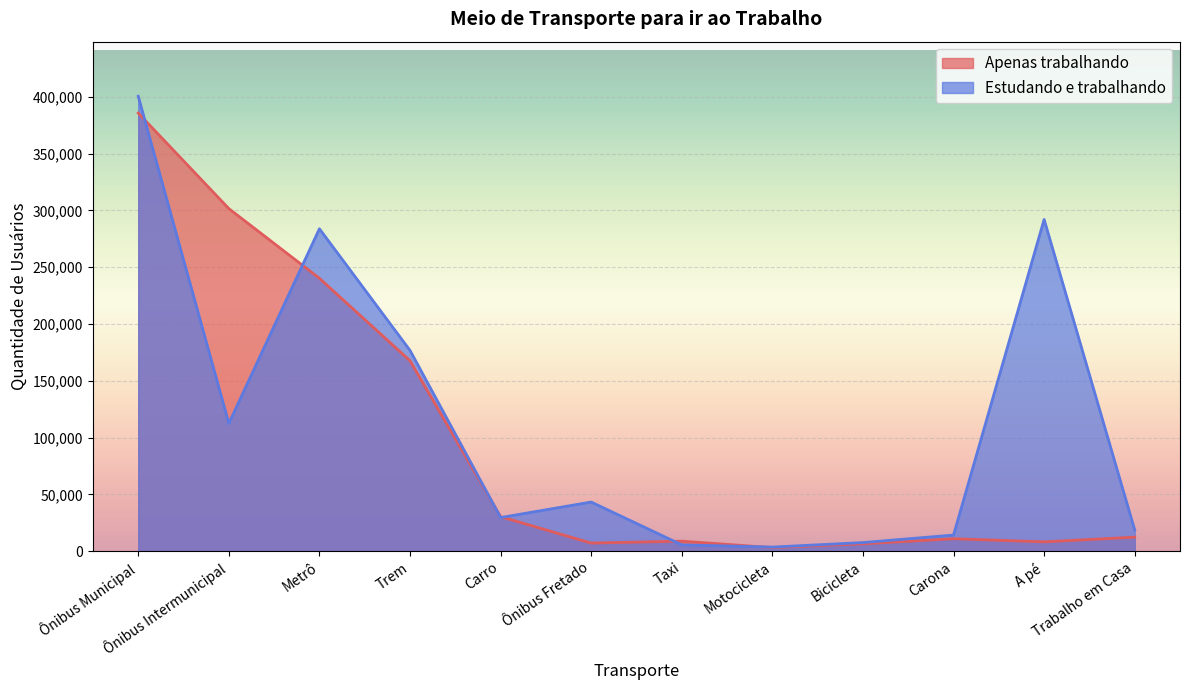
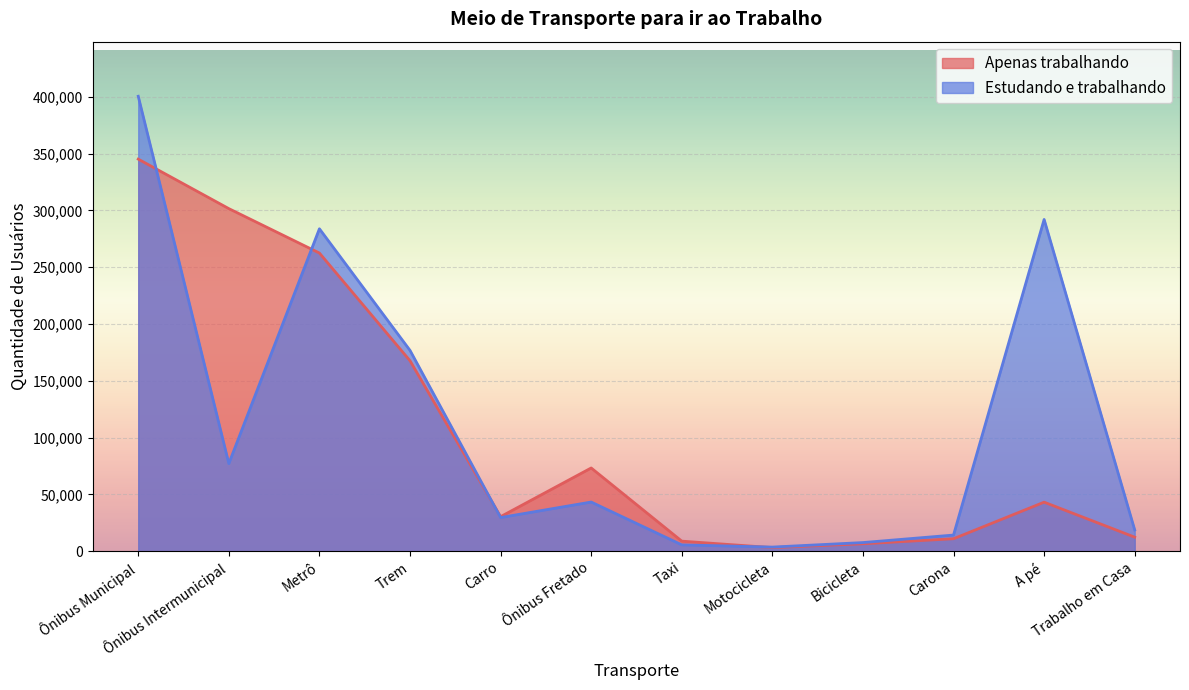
Apenas trabalhando, Ônibus Municipal: 386,000 -> 345,000
Estudando e trabalhando, Ônibus Intermunicipal: 113,000 -> 77,000
Apenas trabalhando, Metrô: 240,000 -> 262,000
Apenas trabalhando, Ônibus Fretado: 7,000 -> 73,000
Apenas trabalhando, A pé: 8,000 -> 43,000
